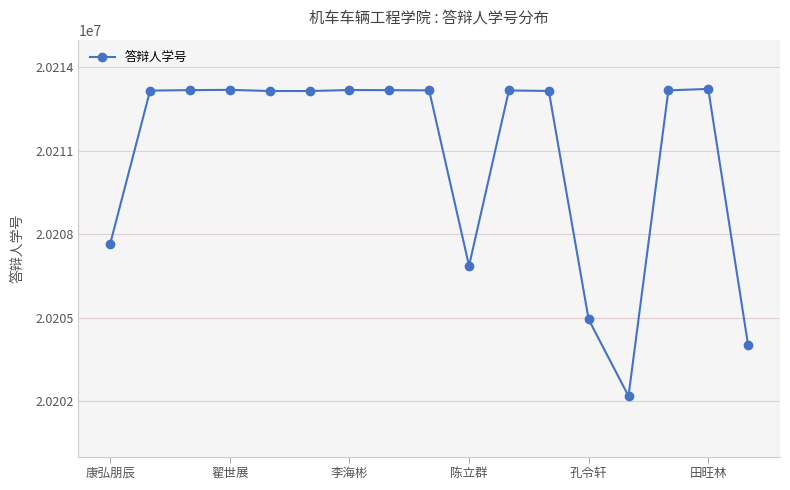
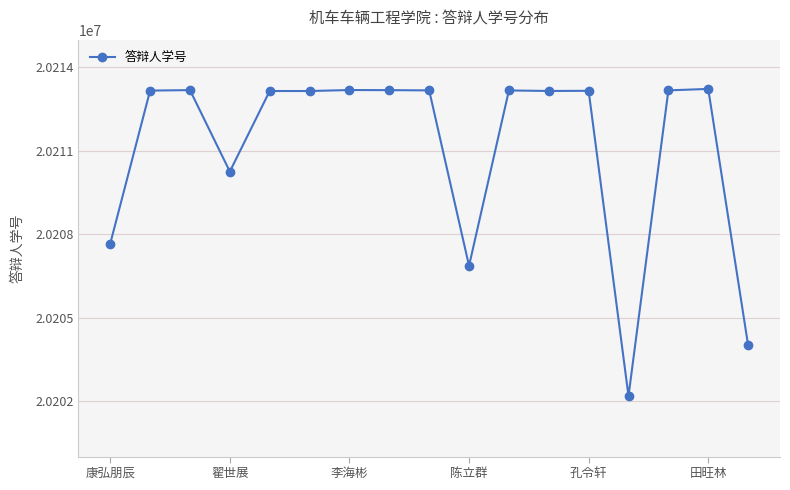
翟世展: 20213200 -> 20210300
孔令轩: 20204900 -> 20213200
